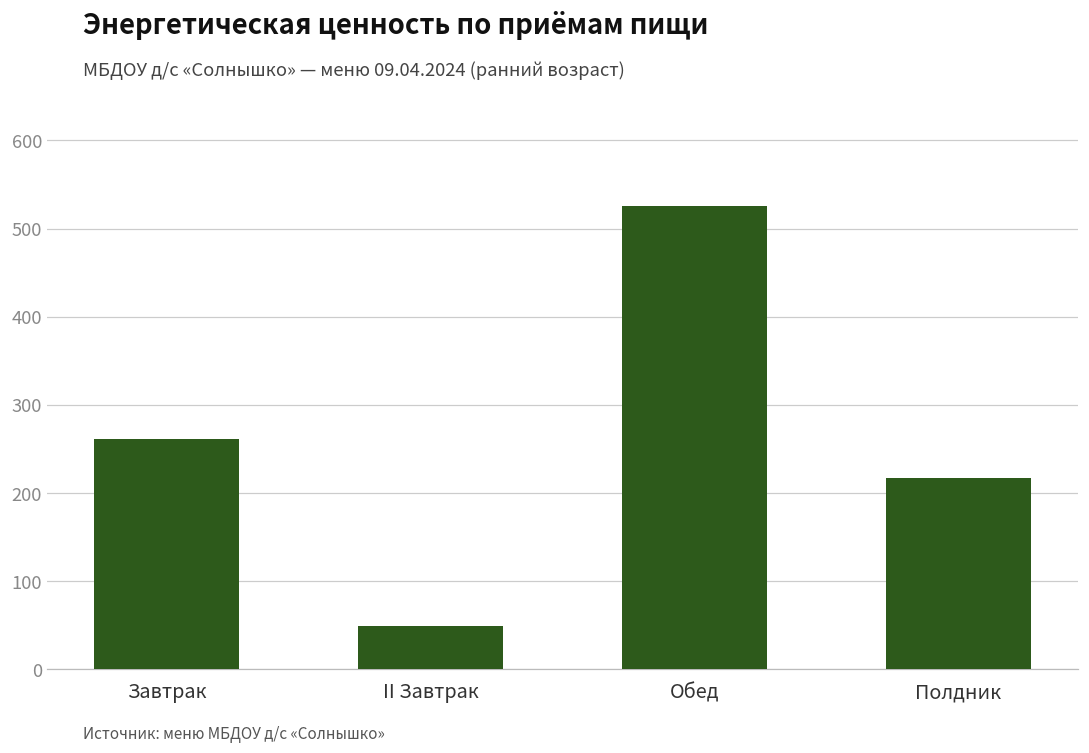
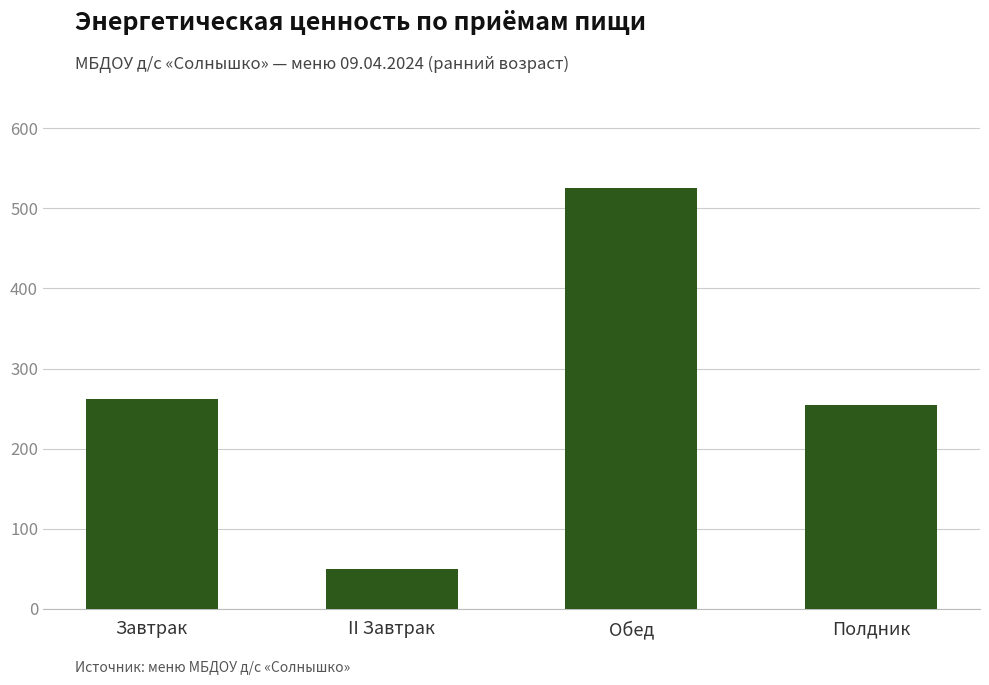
Полдник: 220 -> 250
